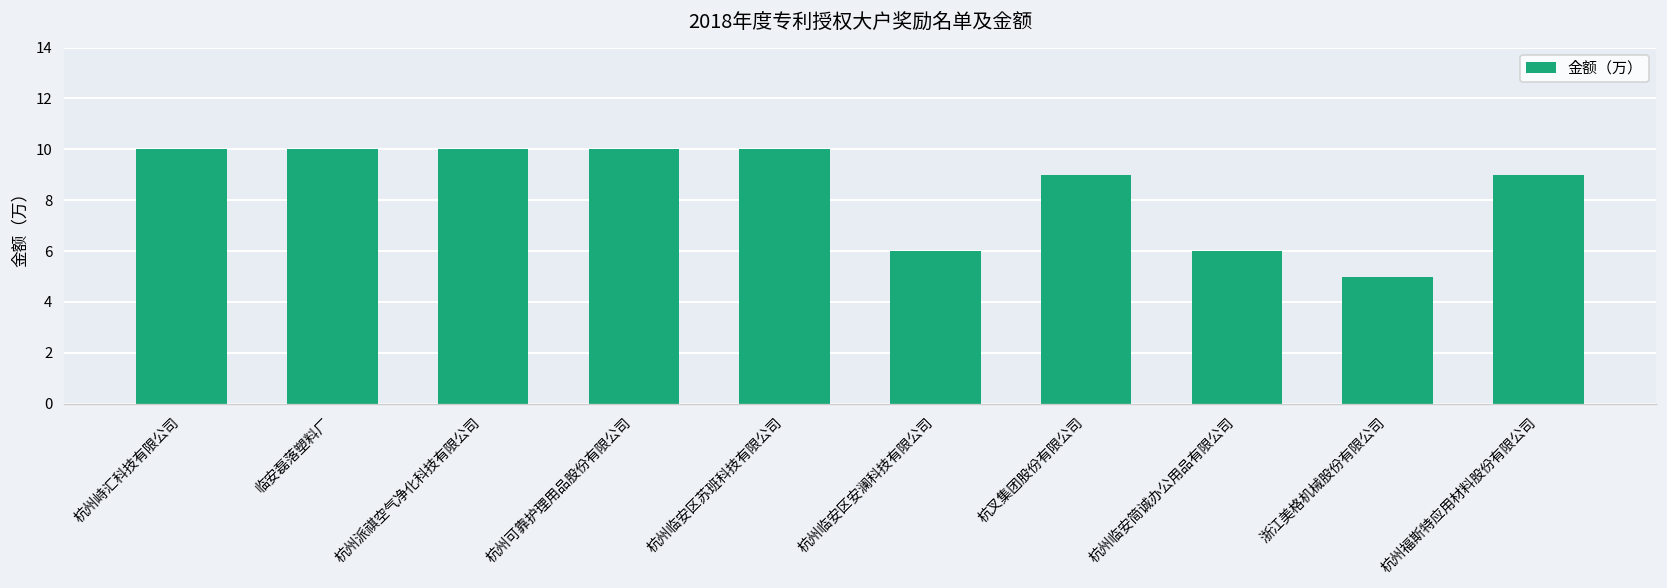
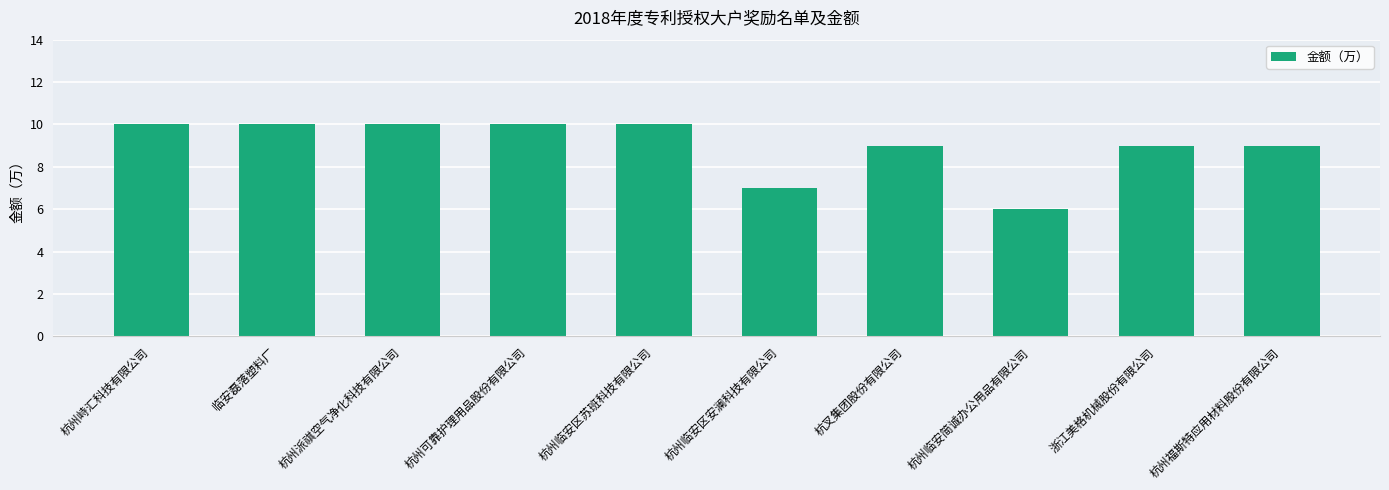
杭州临安区安澜科技有限公司: 6 -> 7
浙江美格机械股份有限公司: 5 -> 9
